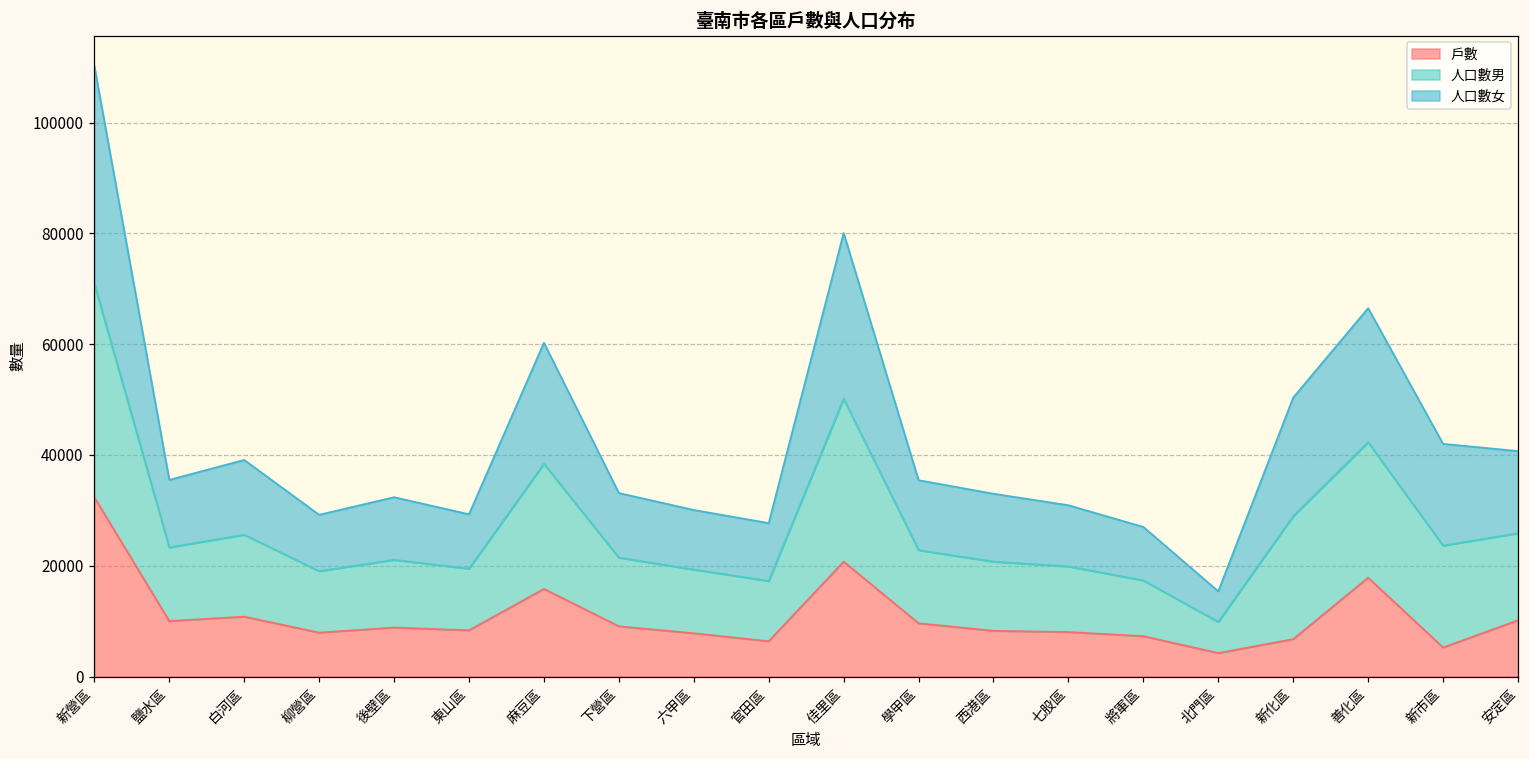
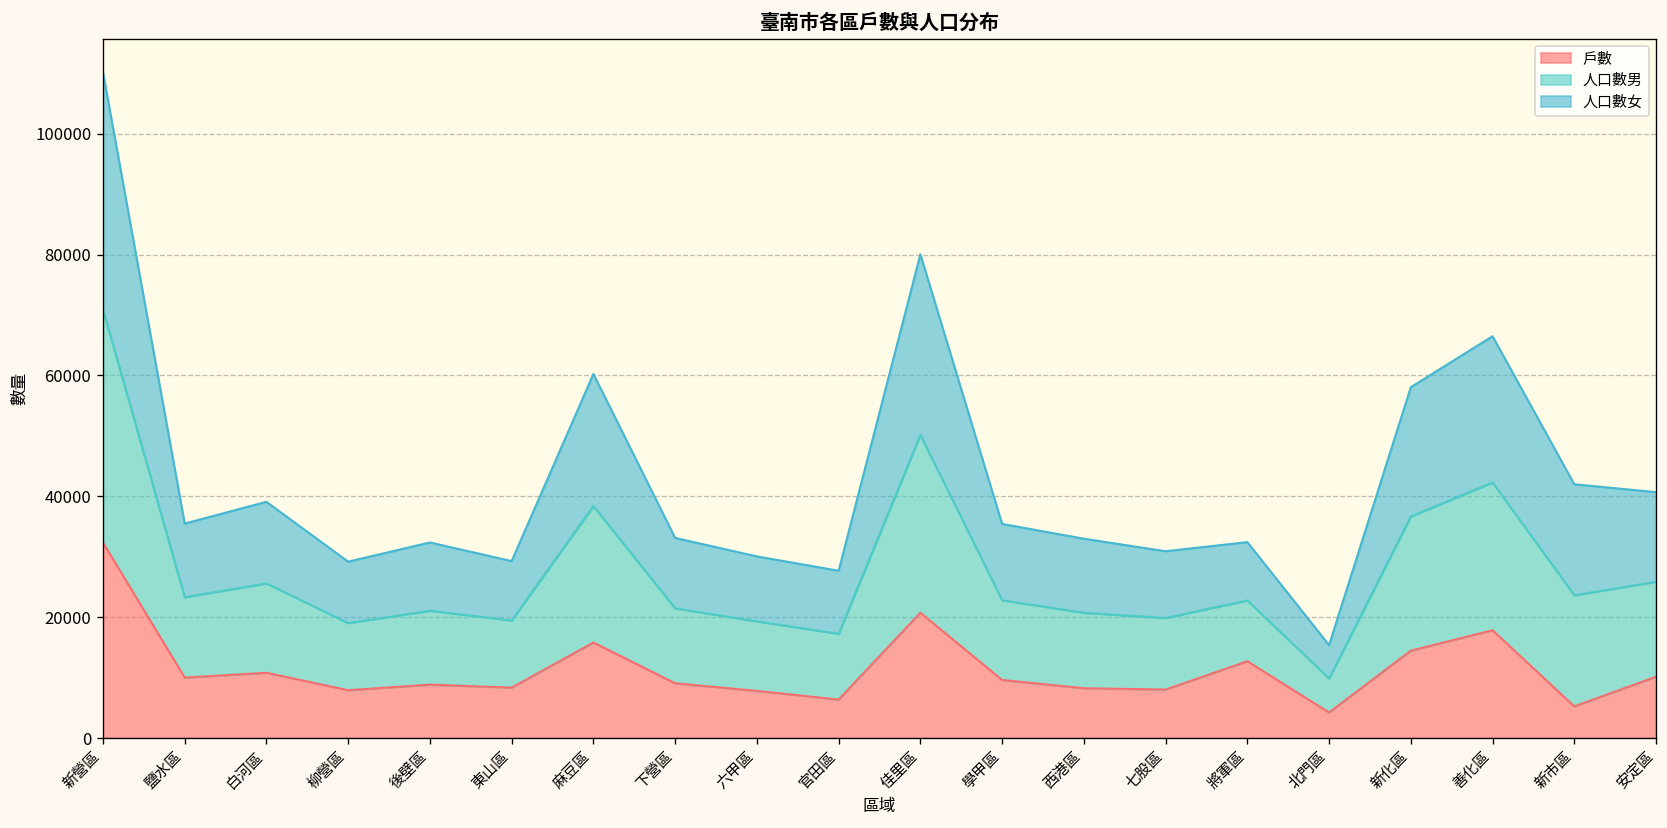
戶數, 將軍區: 7000 -> 13000
戶數, 新化區: 7000 -> 14000
